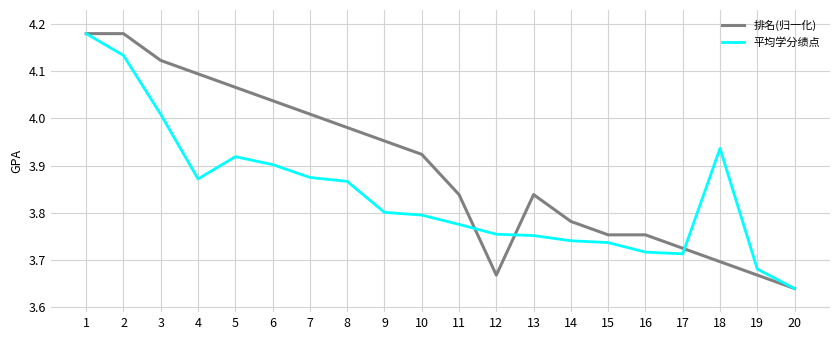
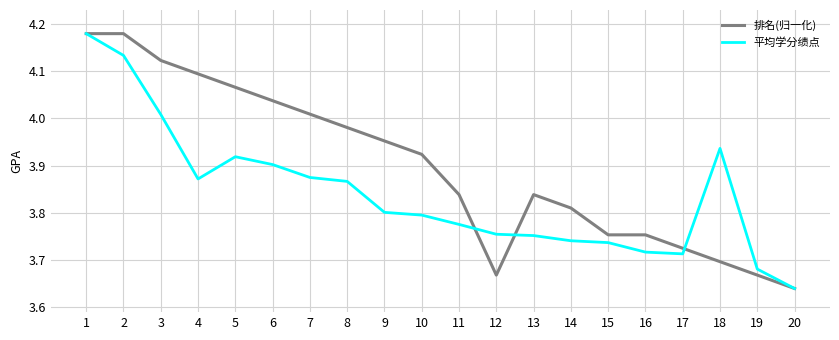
排名(归一化), 14: 3.78 -> 3.81
